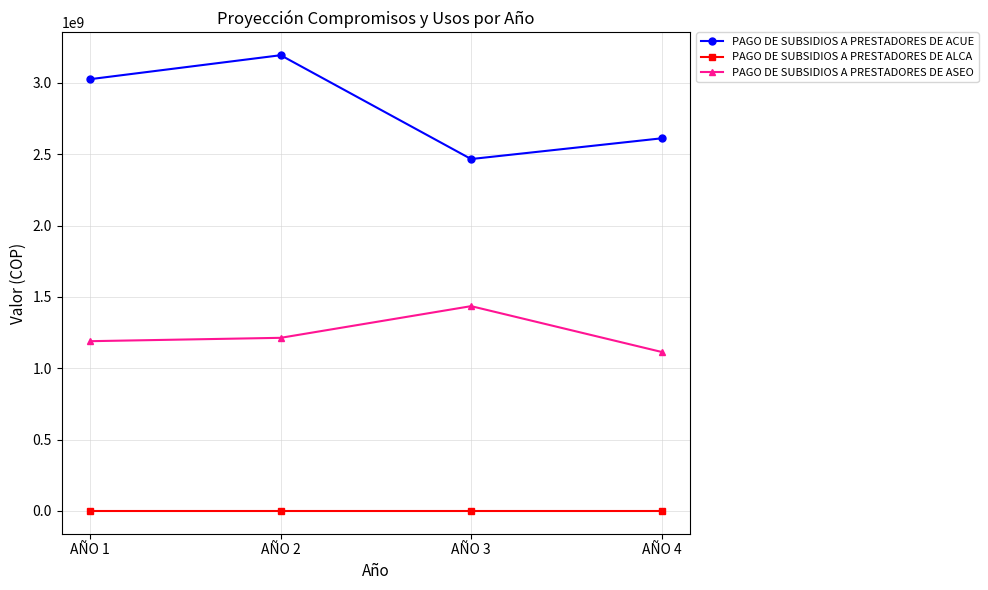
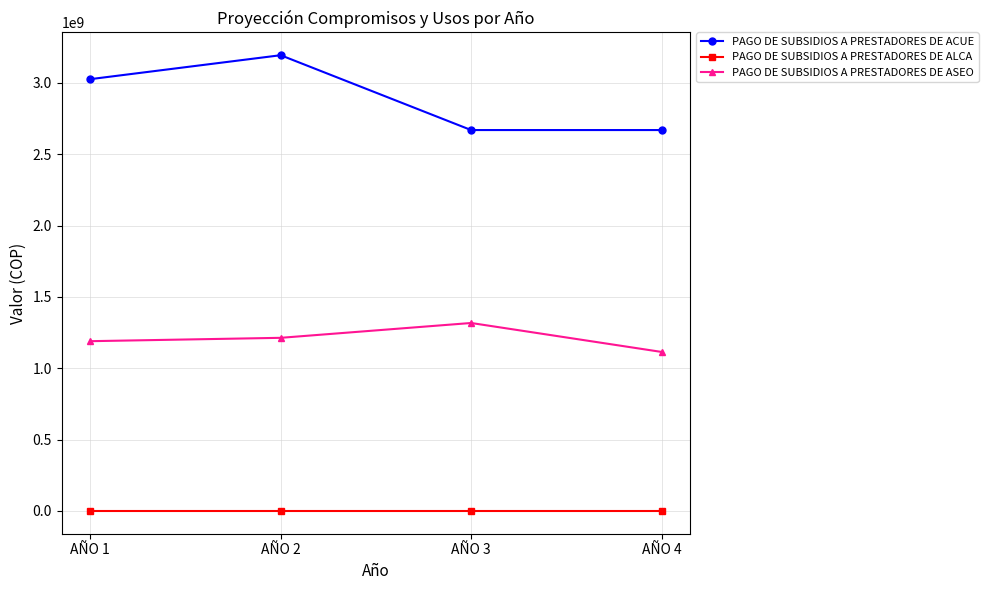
PAGO DE SUBSIDIOS A PRESTADORES DE ACUE, AÑO 3: 2470000000 -> 2670000000
PAGO DE SUBSIDIOS A PRESTADORES DE ASEO, AÑO 3: 1440000000 -> 1320000000
PAGO DE SUBSIDIOS A PRESTADORES DE ACUE, AÑO 4: 2610000000 -> 2670000000
